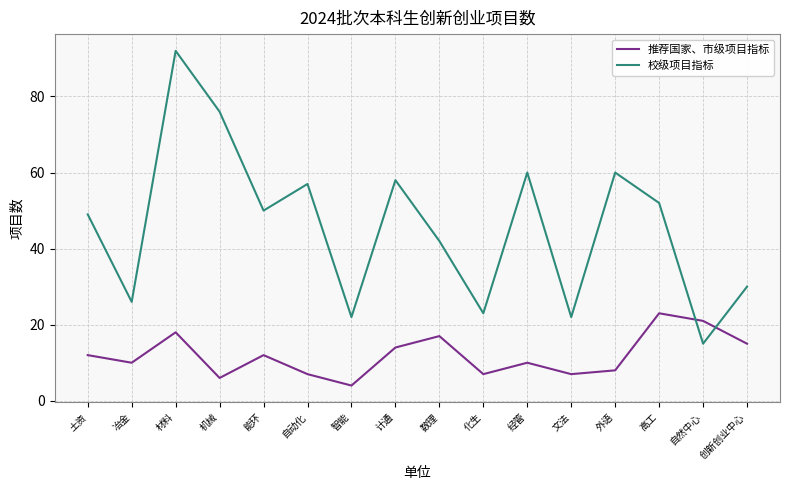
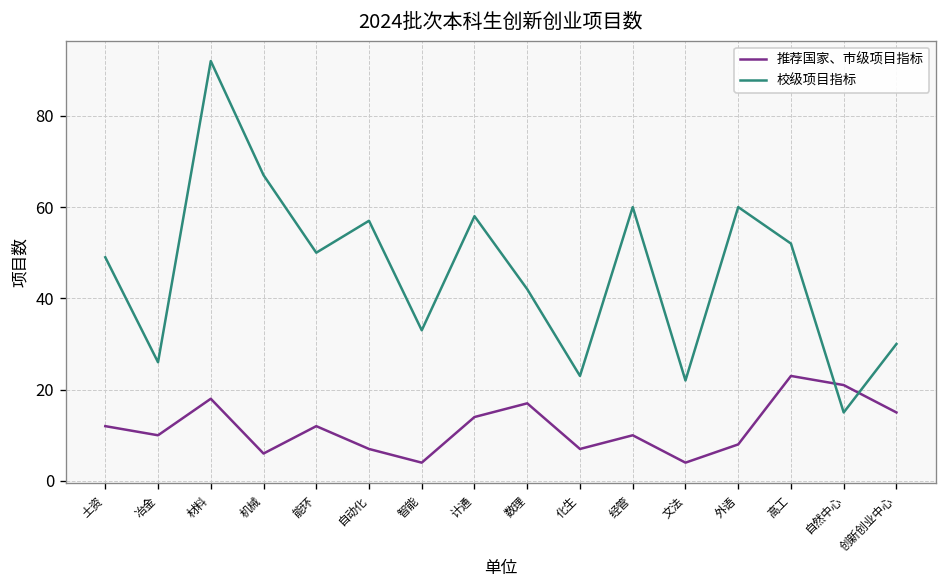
校级项目指标, 机械: 76 -> 67
校级项目指标, 智能: 22 -> 33
推荐国家、市级项目指标, 文法: 7 -> 4
